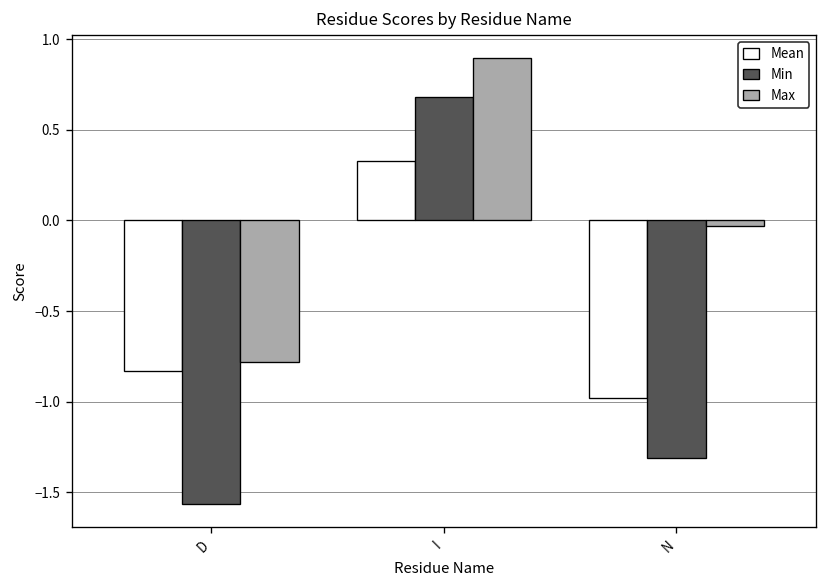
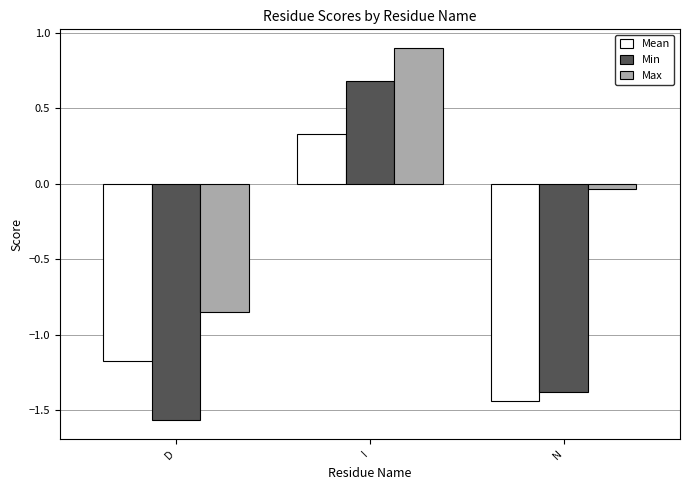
Mean, D: -0.83 -> -1.17
Max, D: -0.78 -> -0.85
Mean, N: -0.98 -> -1.44
Min, N: -1.31 -> -1.38
